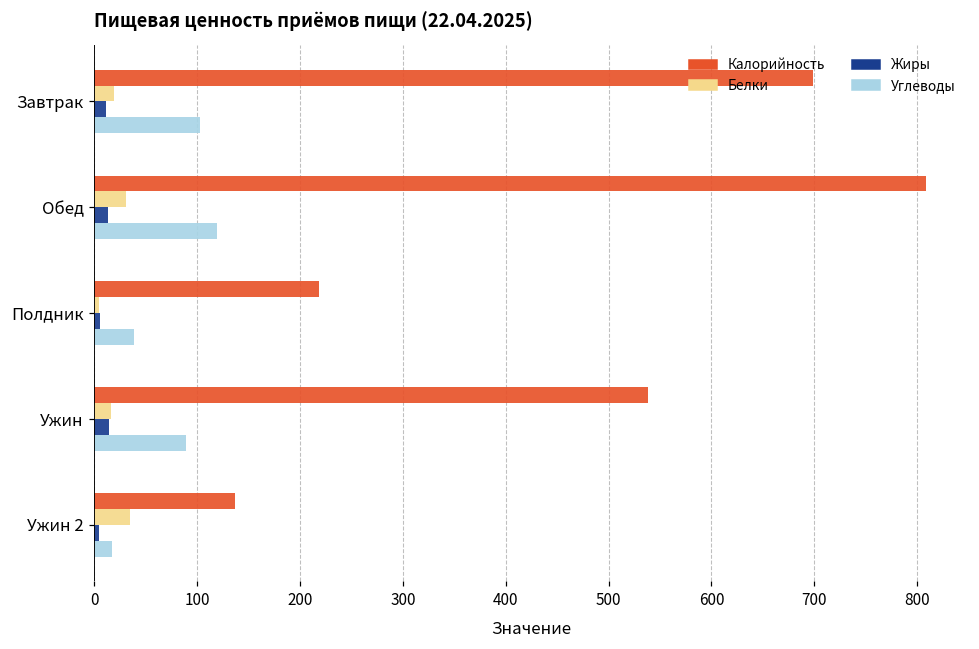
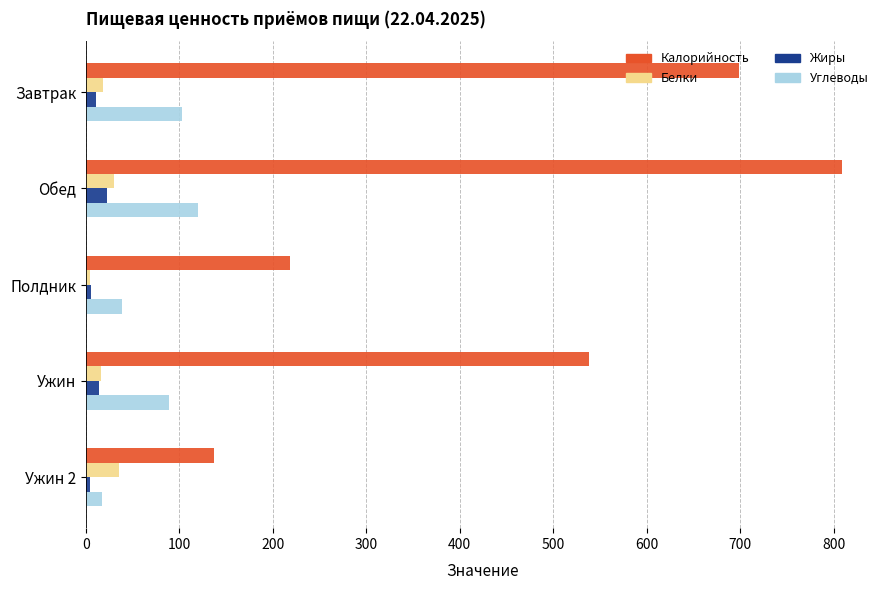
Жиры, Обед: 10 -> 20
